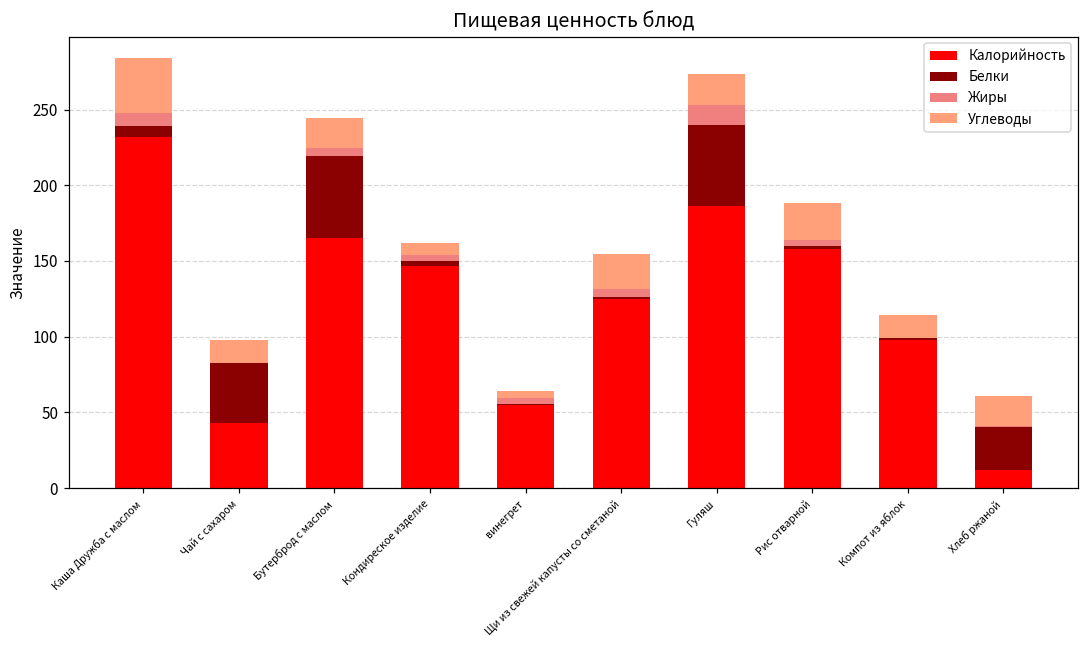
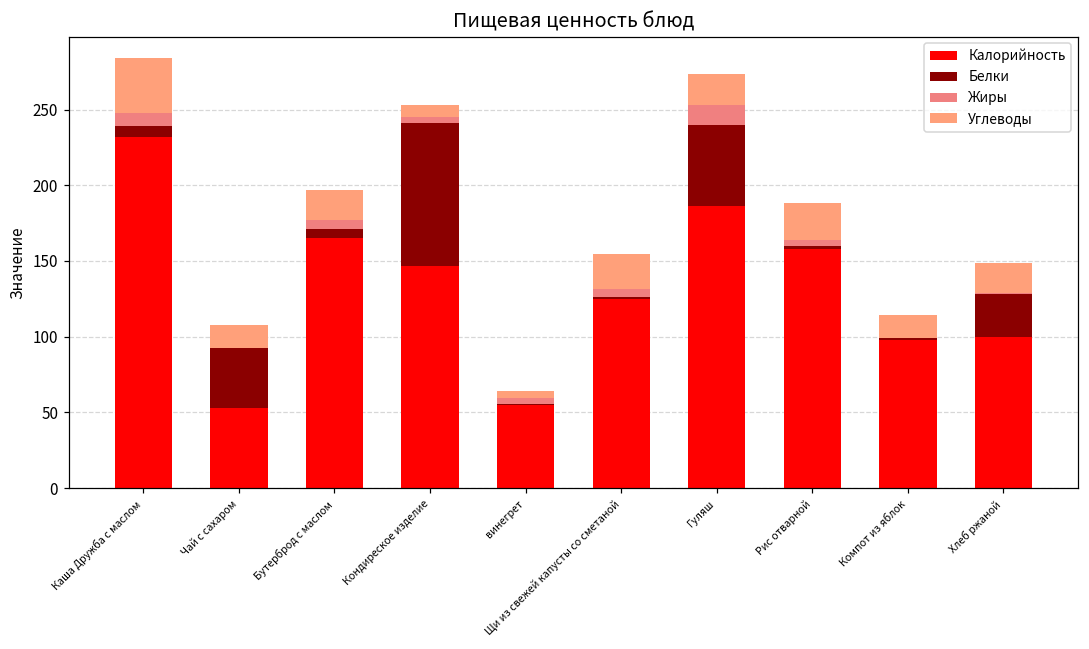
Калорийность, Чай с сахаром: 43 -> 53
Белки, Бутерброд с маслом: 54 -> 6
Белки, Кондиреское изделие: 3 -> 94
Калорийность, Хлеб ржаной: 12 -> 100
